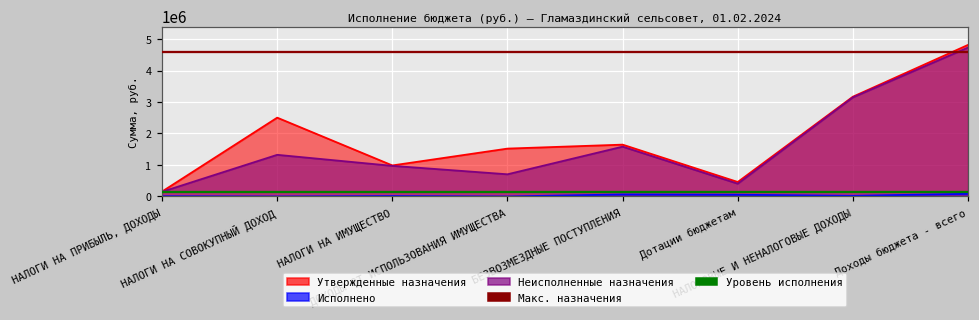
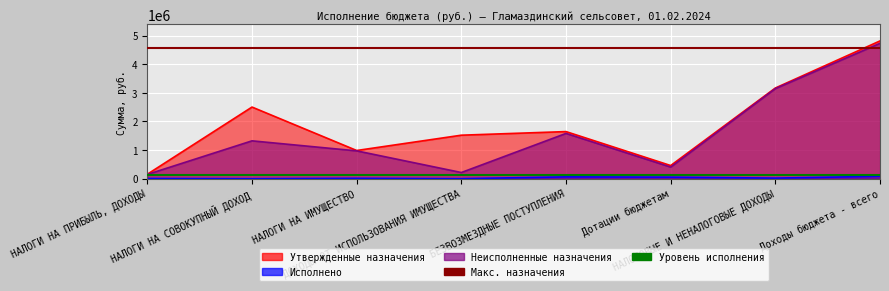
Неисполненные назначения, ДОХОДЫ ОТ ИСПОЛЬЗОВАНИЯ ИМУЩЕСТВА: 700000 -> 200000
